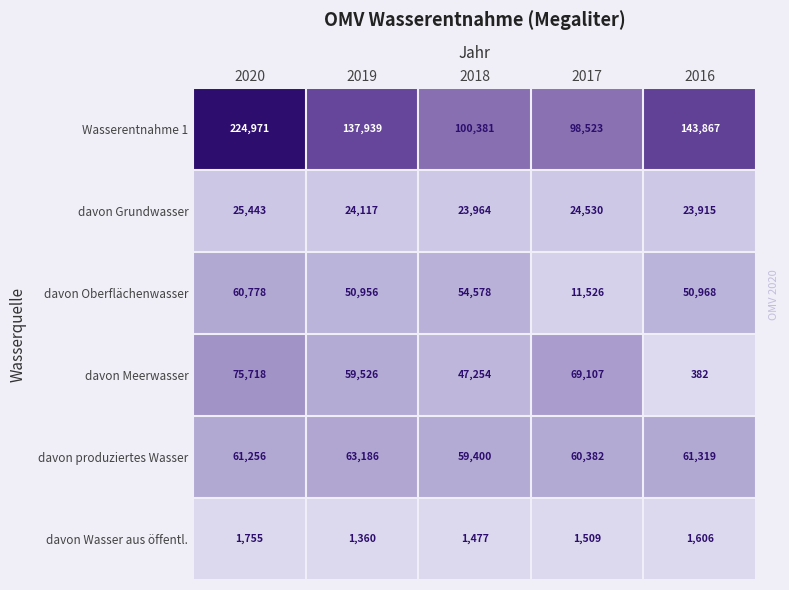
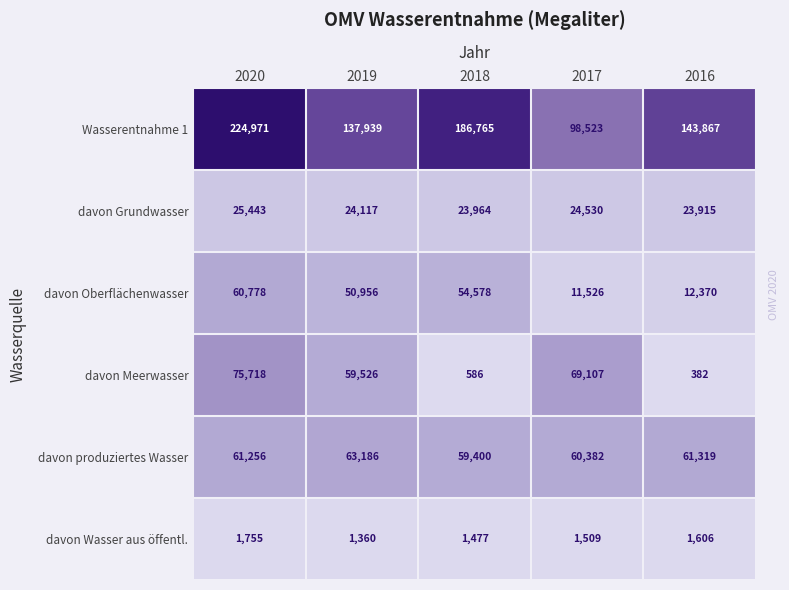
Wasserentnahme 1, 2018: 100,381 -> 186,765
davon Oberflächenwasser, 2016: 50,968 -> 12,370
davon Meerwasser, 2018: 47,254 -> 586
